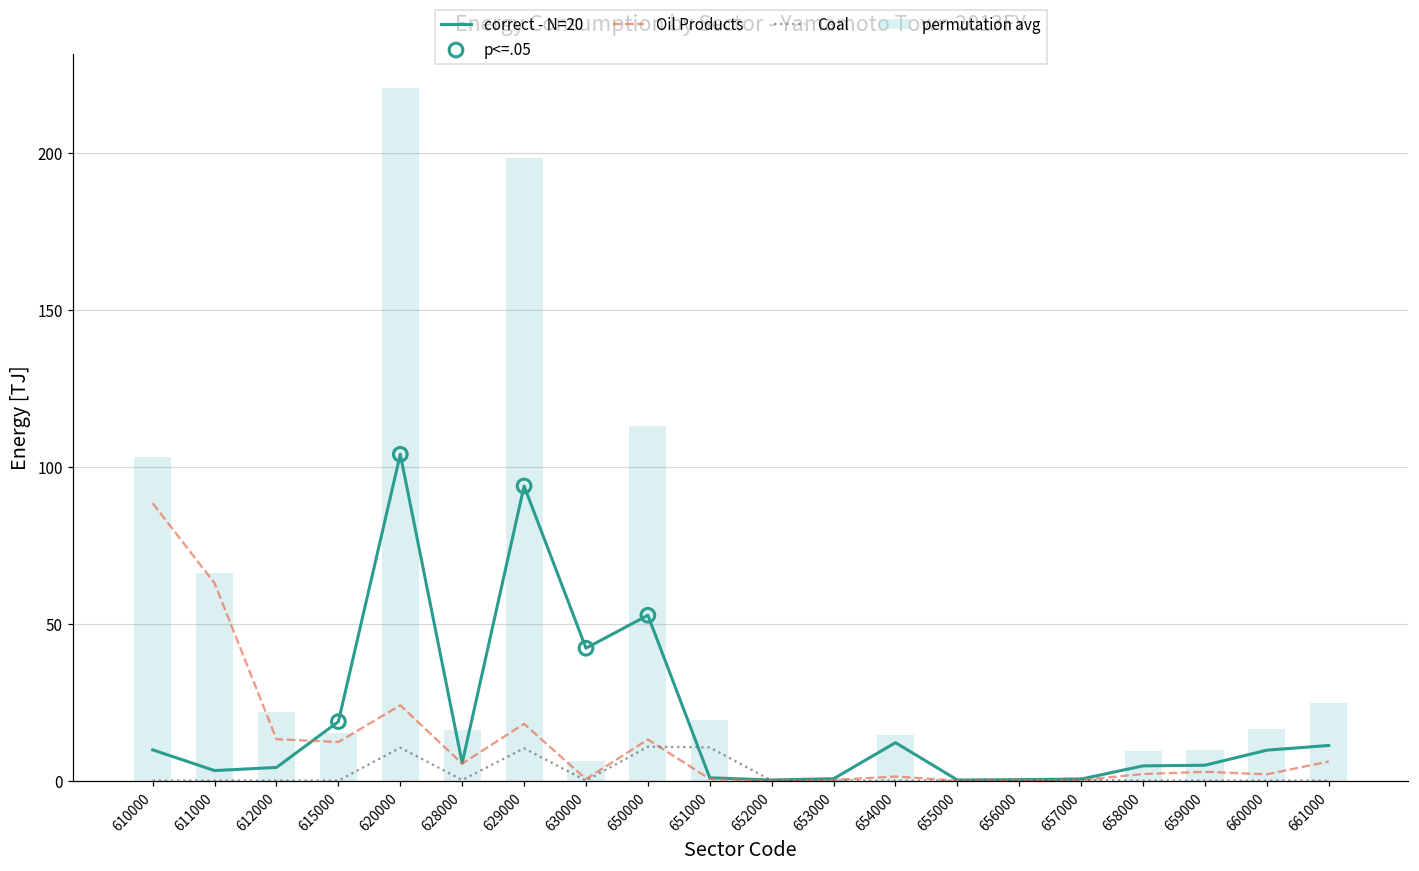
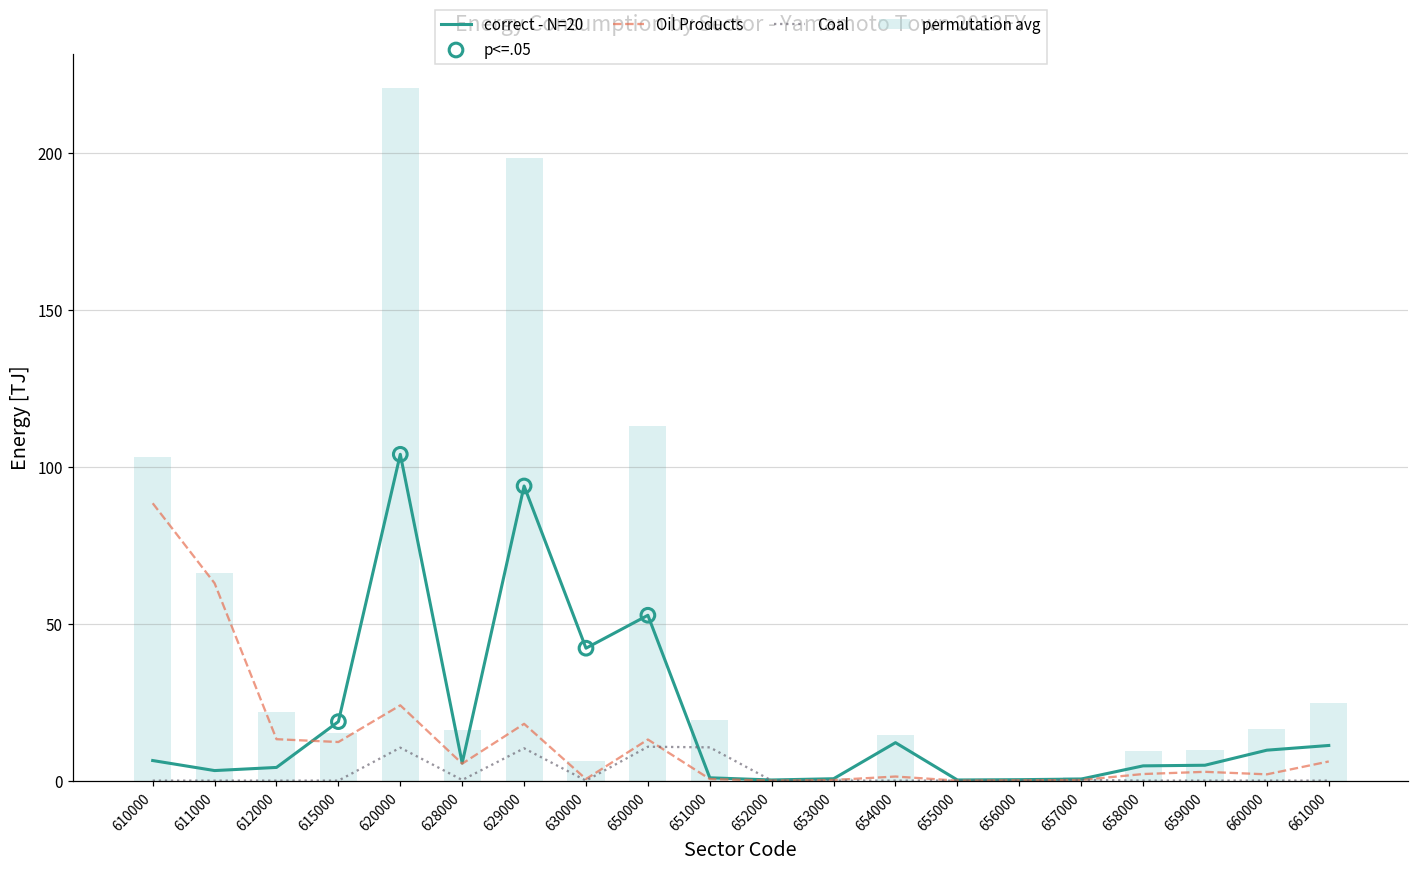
correct - N=20, 610000: 10 -> 6
